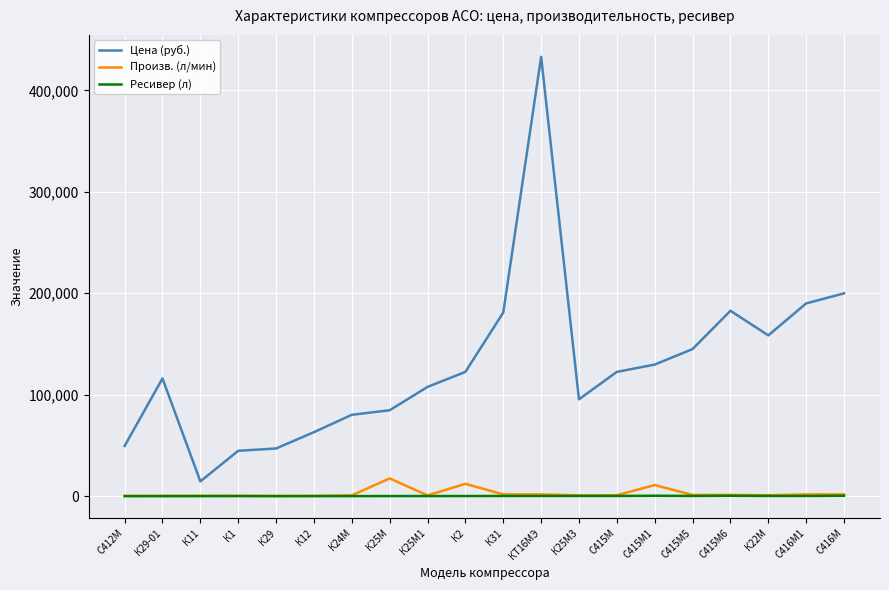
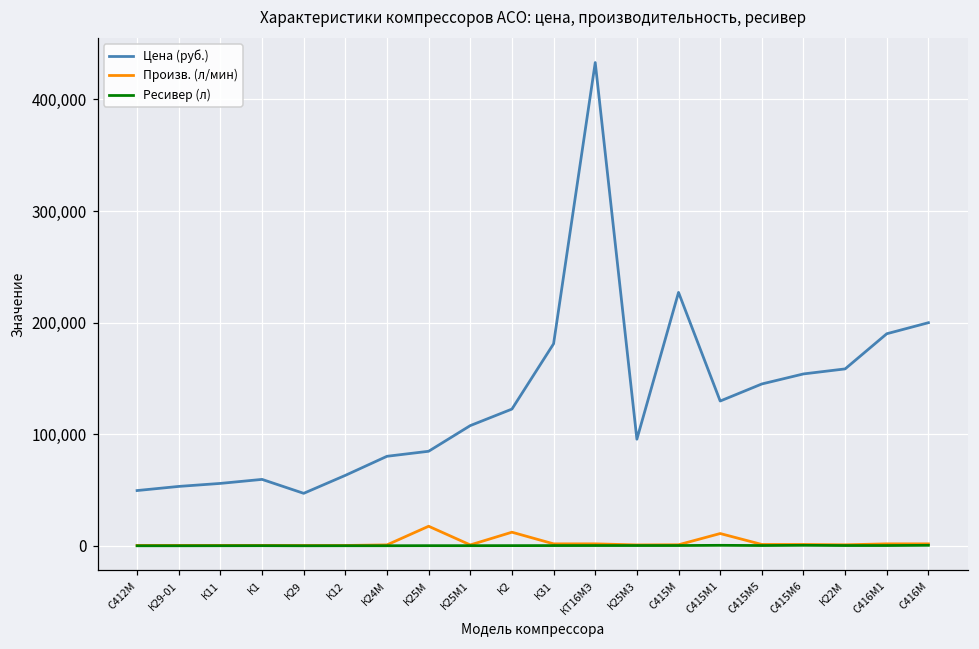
Цена (руб.), К29-01: 116,000 -> 53,000
Цена (руб.), К11: 15,000 -> 56,000
Цена (руб.), К1: 45,000 -> 60,000
Цена (руб.), С415М: 123,000 -> 227,000
Цена (руб.), С415М6: 183,000 -> 154,000
